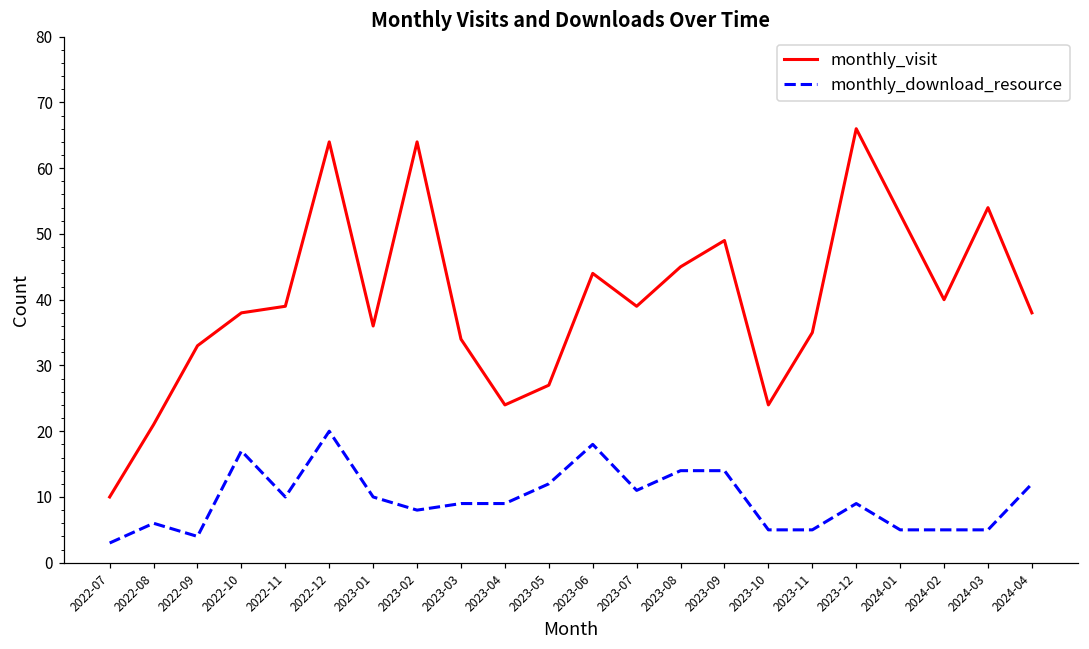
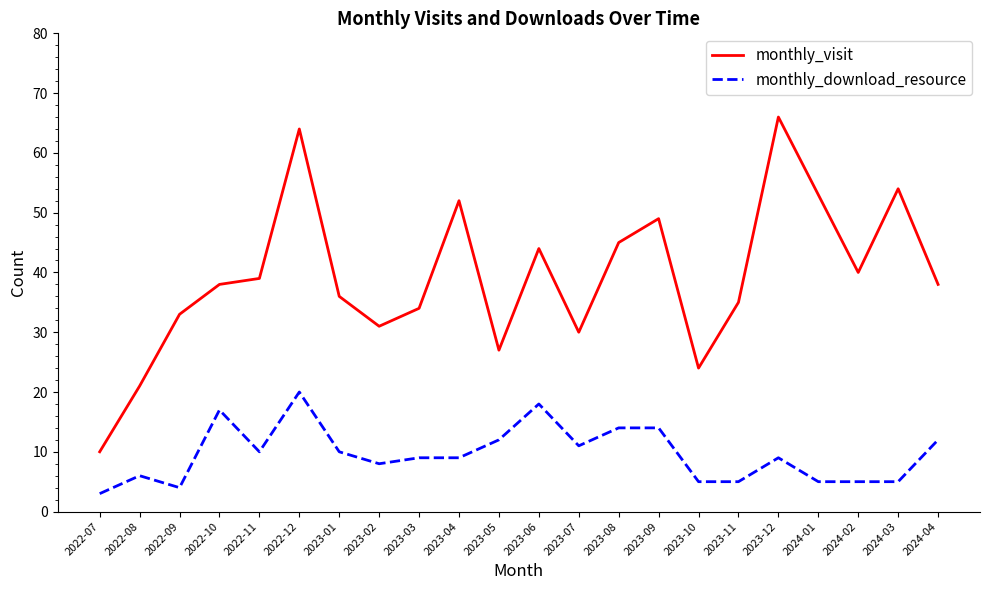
monthly_visit, 2023-02: 64 -> 31
monthly_visit, 2023-04: 24 -> 52
monthly_visit, 2023-07: 39 -> 30
